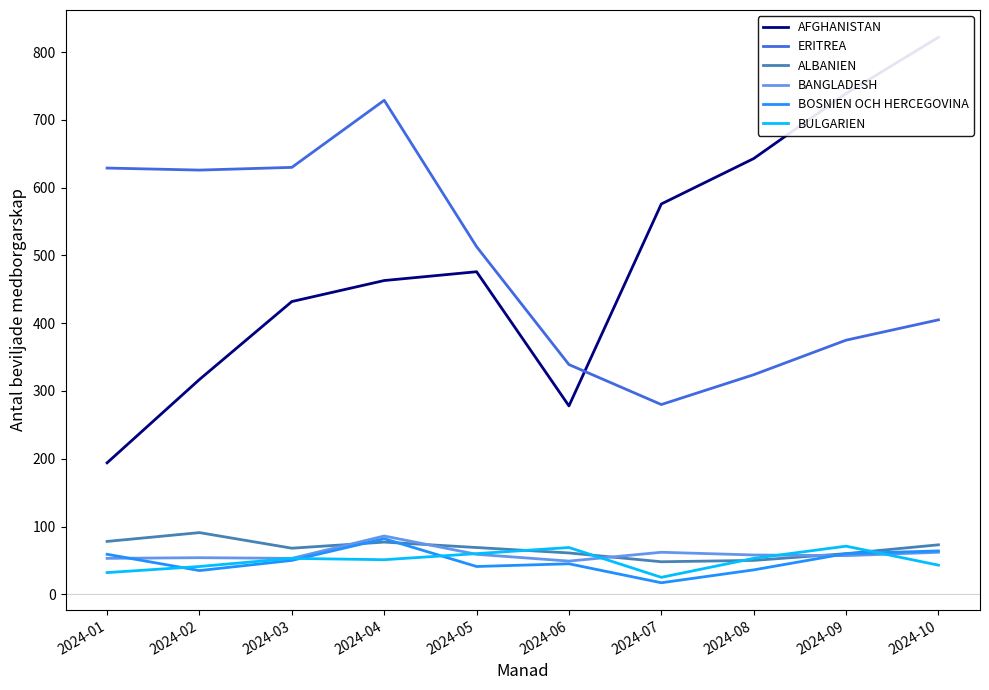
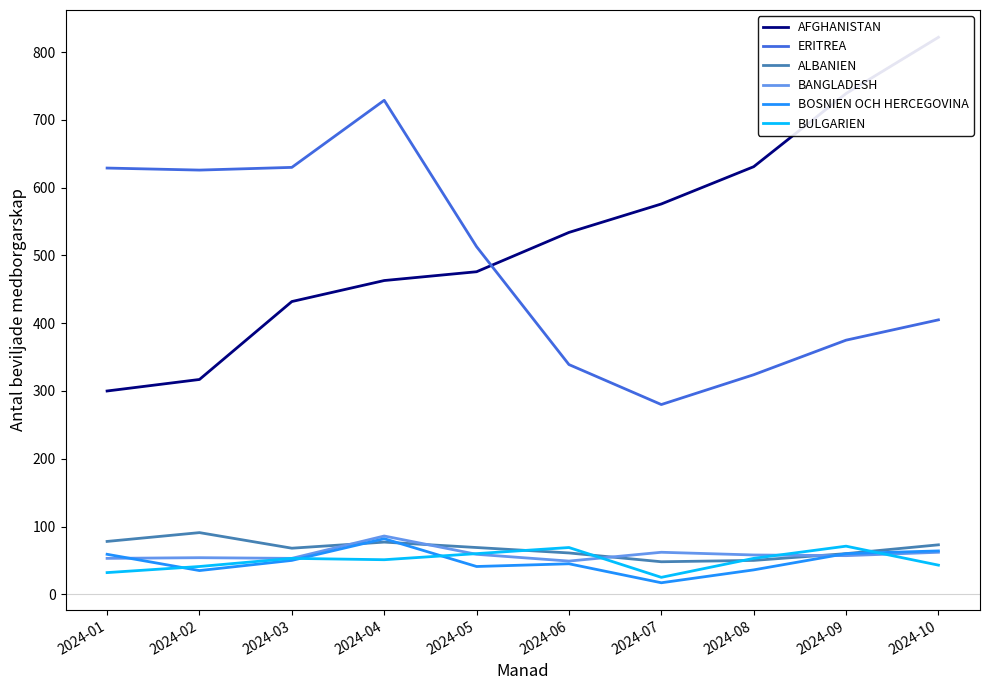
AFGHANISTAN, 2024-01: 190 -> 300
AFGHANISTAN, 2024-06: 280 -> 530
AFGHANISTAN, 2024-08: 640 -> 630
